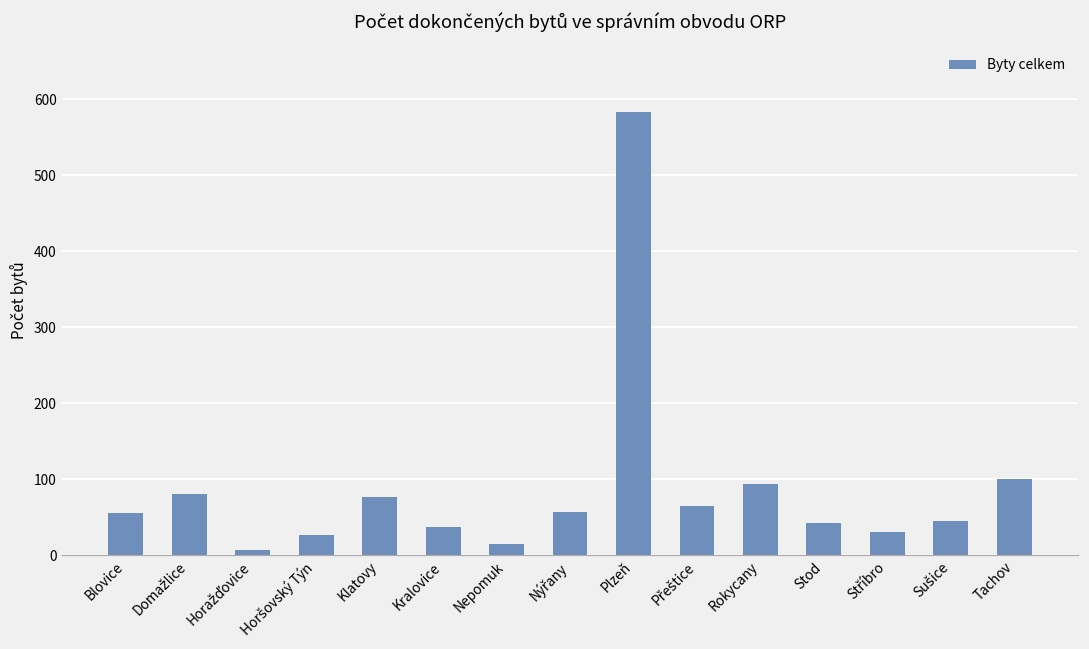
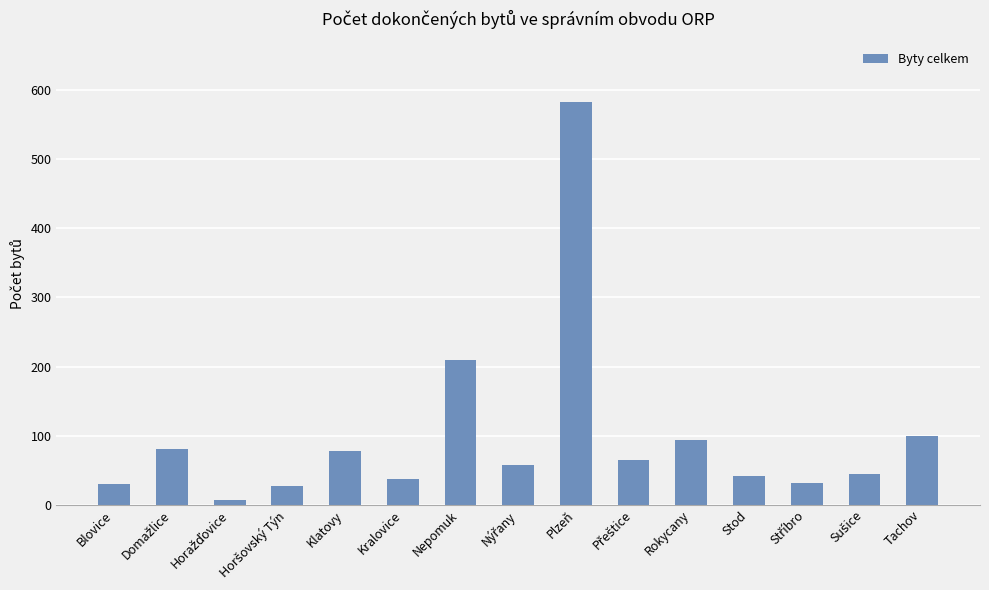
Blovice: 60 -> 30
Nepomuk: 20 -> 210
